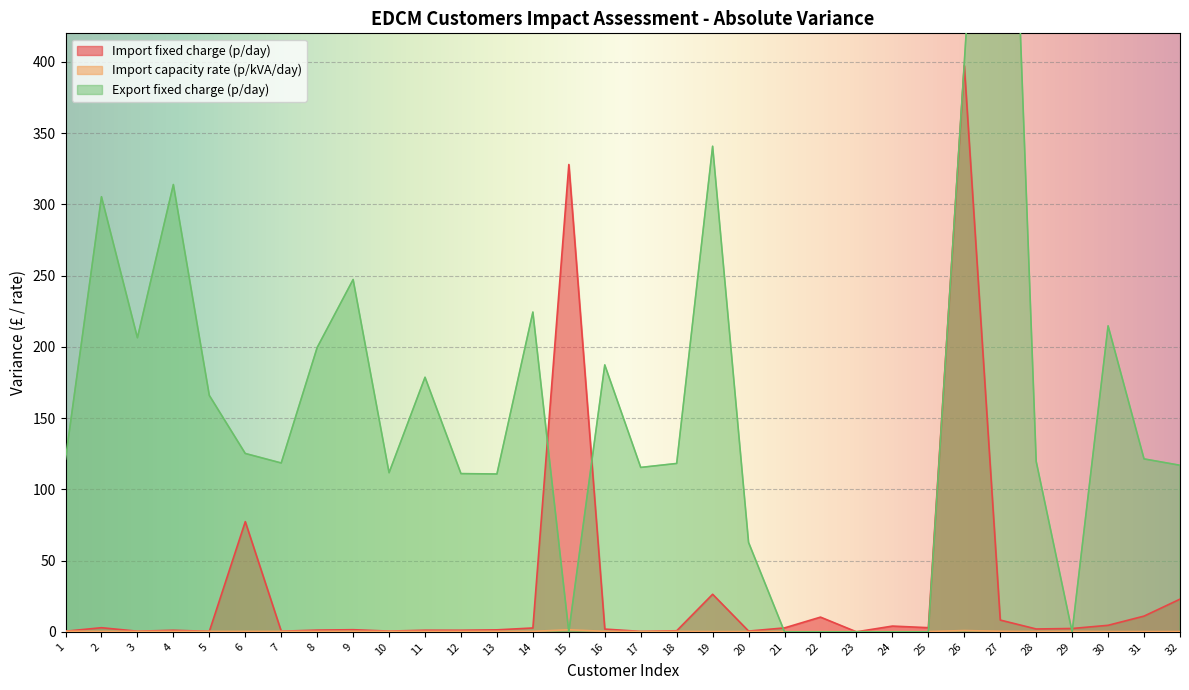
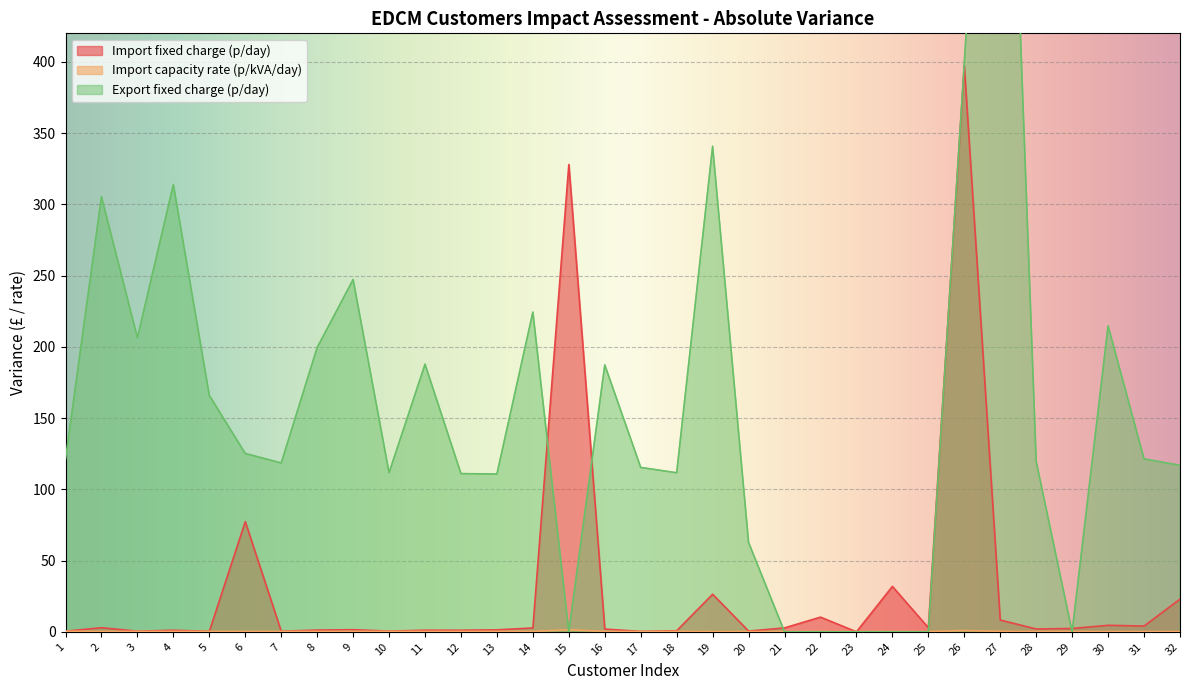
Export fixed charge (p/day), 11: 179 -> 188
Export fixed charge (p/day), 18: 118 -> 112
Import fixed charge (p/day), 24: 4 -> 32
Import fixed charge (p/day), 31: 11 -> 4
